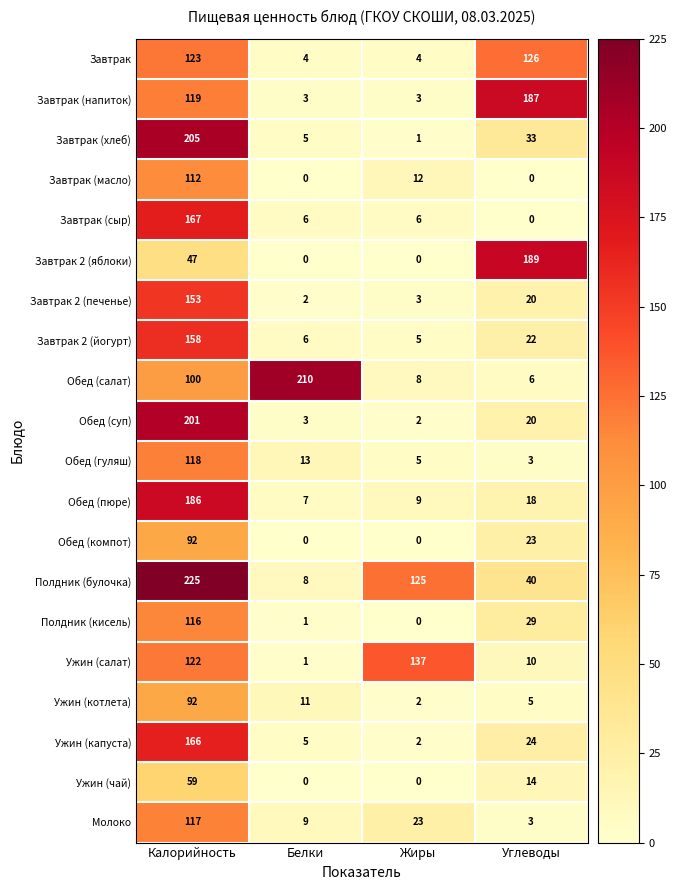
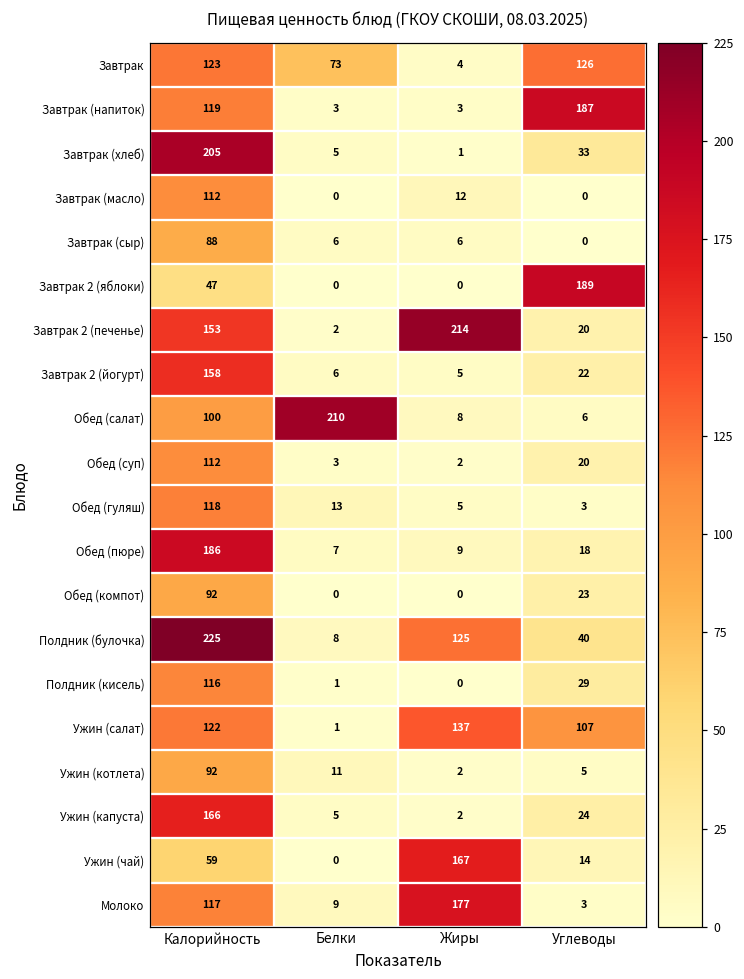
Завтрак, Белки: 4 -> 73
Завтрак (сыр), Калорийность: 167 -> 88
Завтрак 2 (печенье), Жиры: 3 -> 214
Обед (суп), Калорийность: 201 -> 112
Ужин (салат), Углеводы: 10 -> 107
Ужин (чай), Жиры: 0 -> 167
Молоко, Жиры: 23 -> 177
